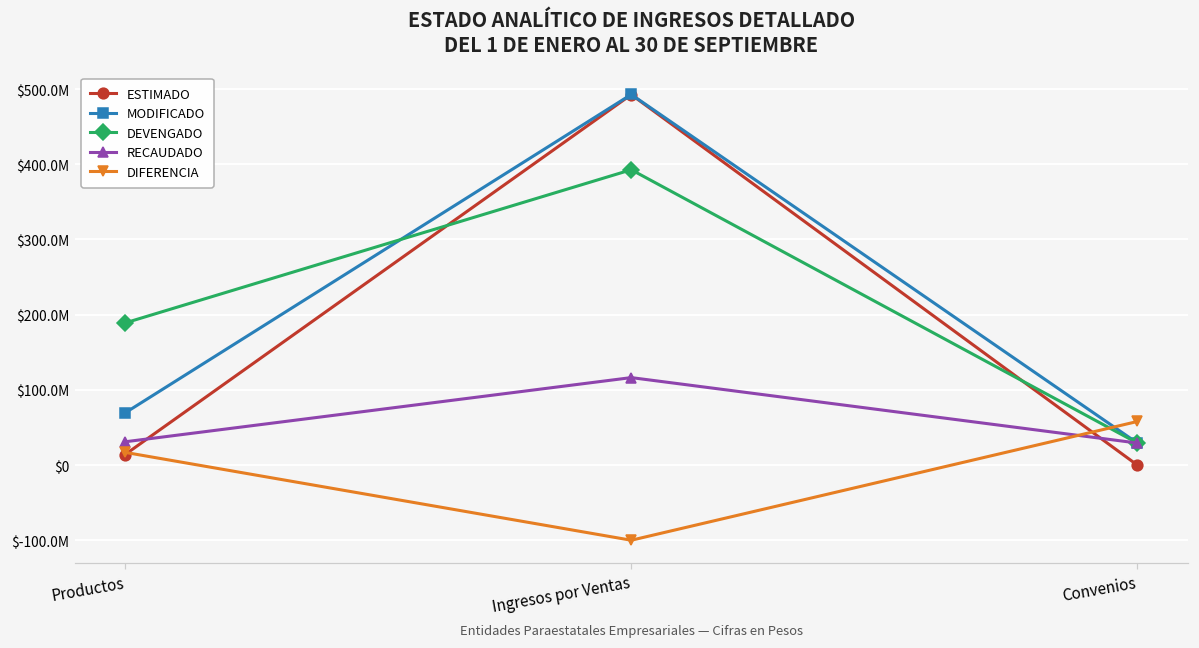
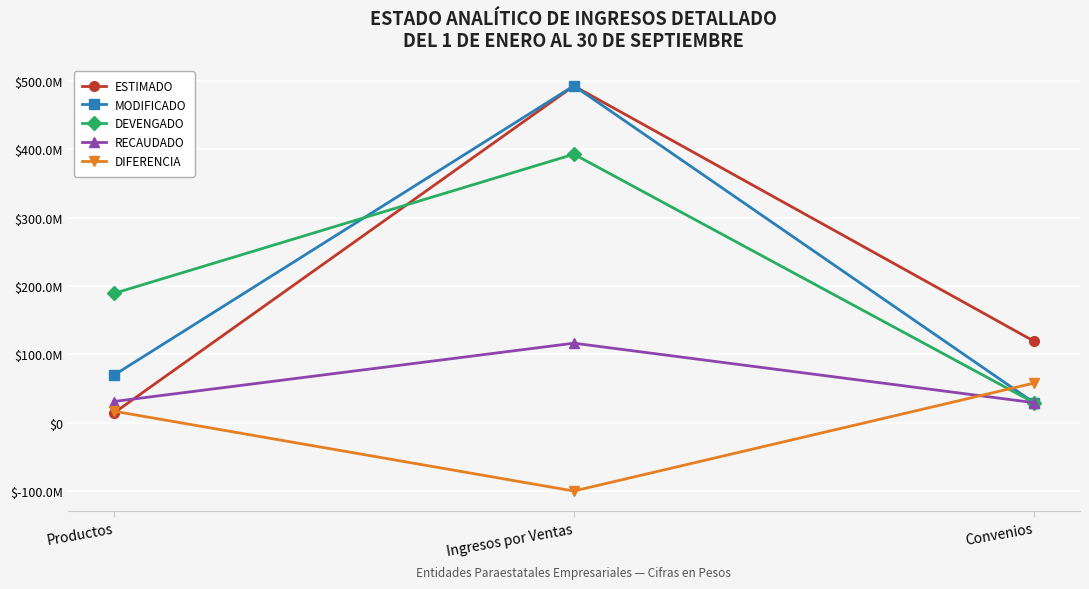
ESTIMADO, Convenios: $0 -> $120000000
